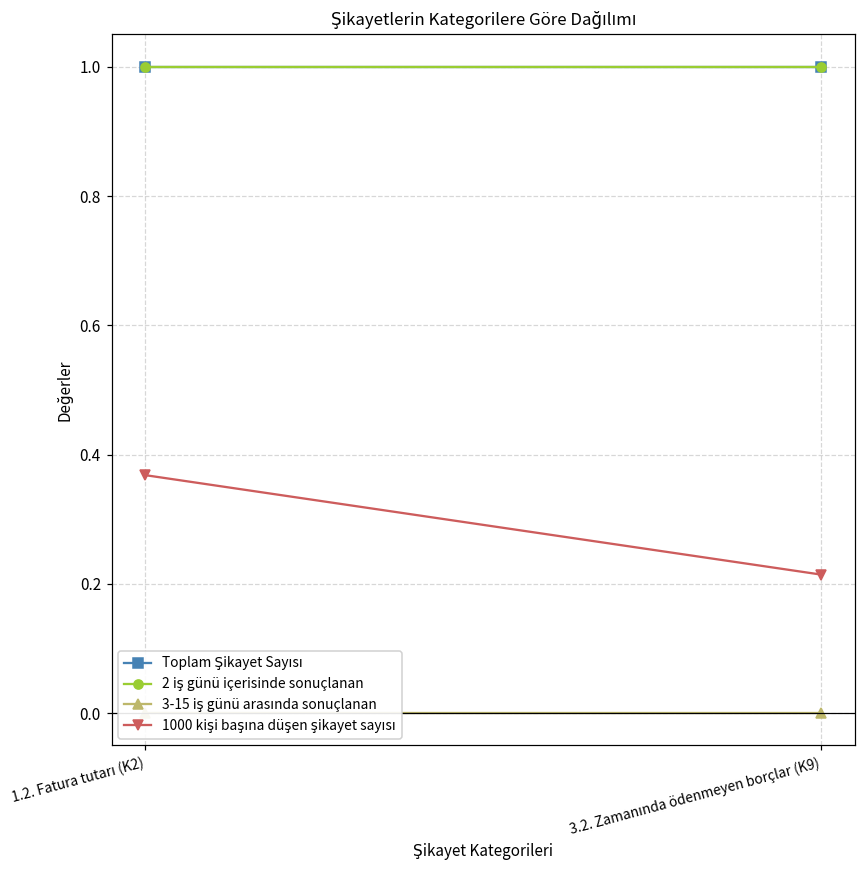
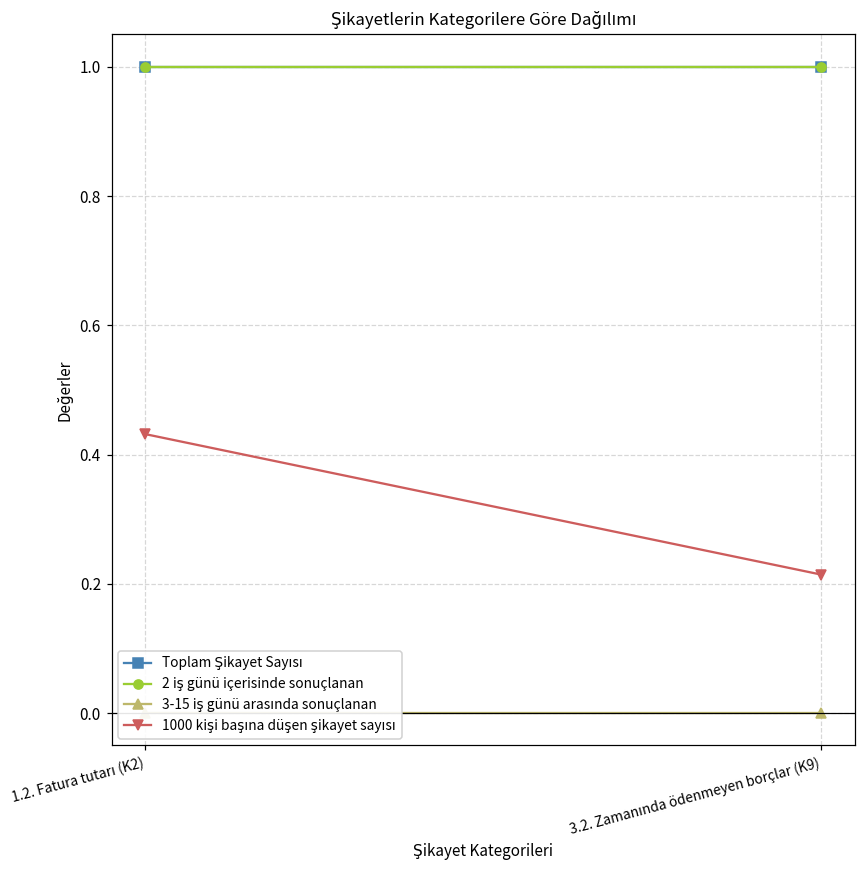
1000 kişi başına düşen şikayet sayısı, 1.2. Fatura tutarı (K2): 0.37 -> 0.43
